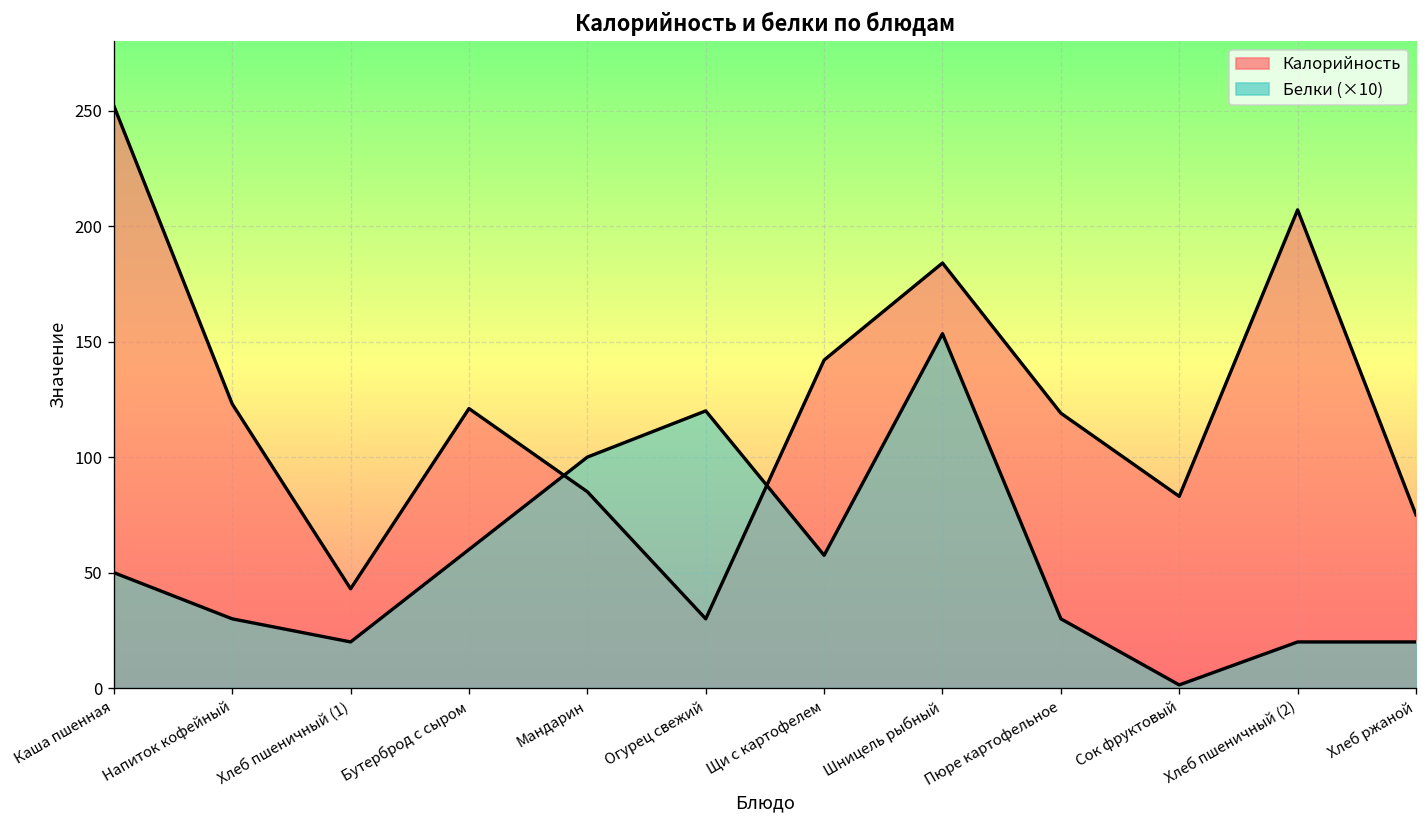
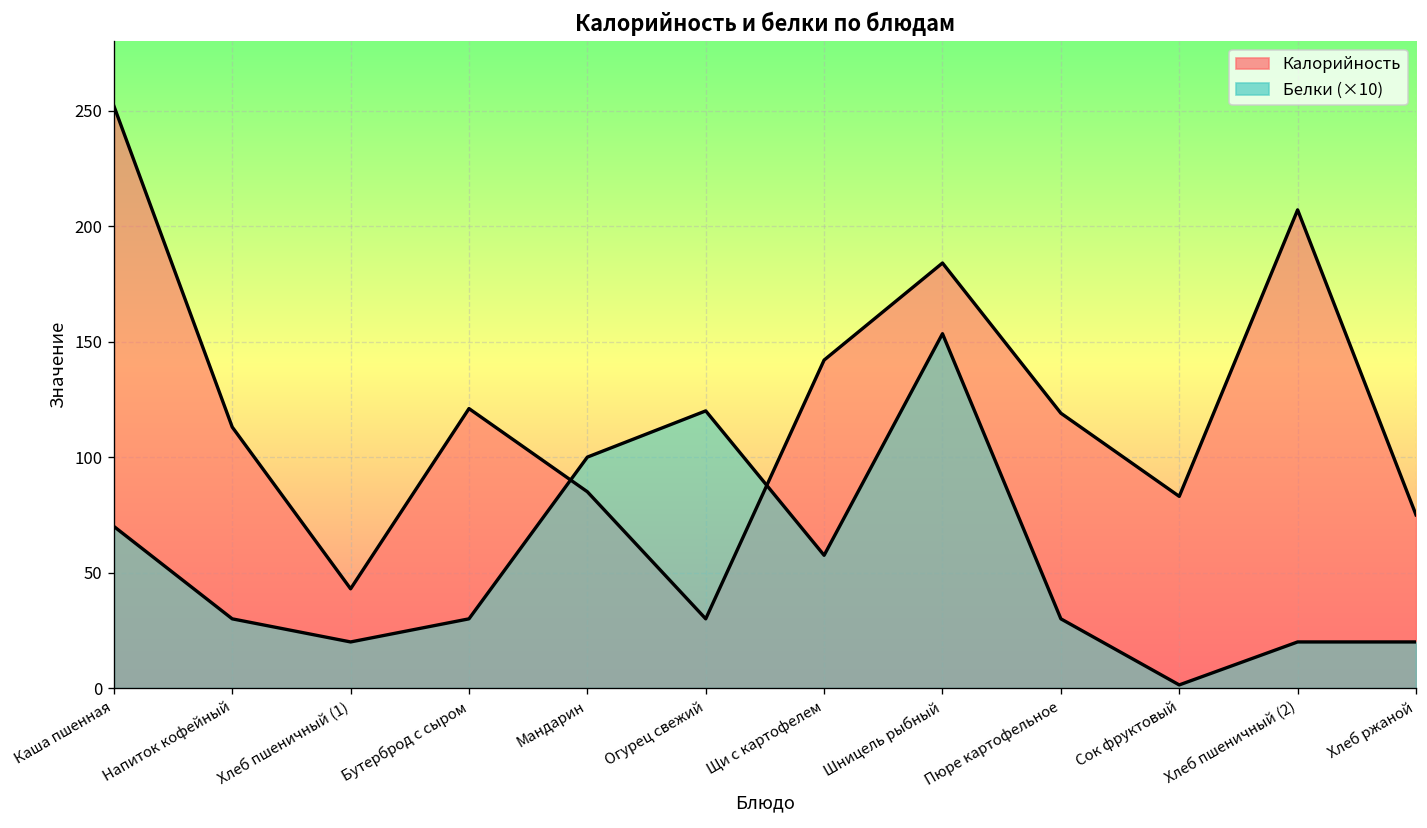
Белки (×10), Каша пшенная: 50 -> 70
Калорийность, Напиток кофейный: 123 -> 113
Белки (×10), Бутерброд с сыром: 60 -> 30
